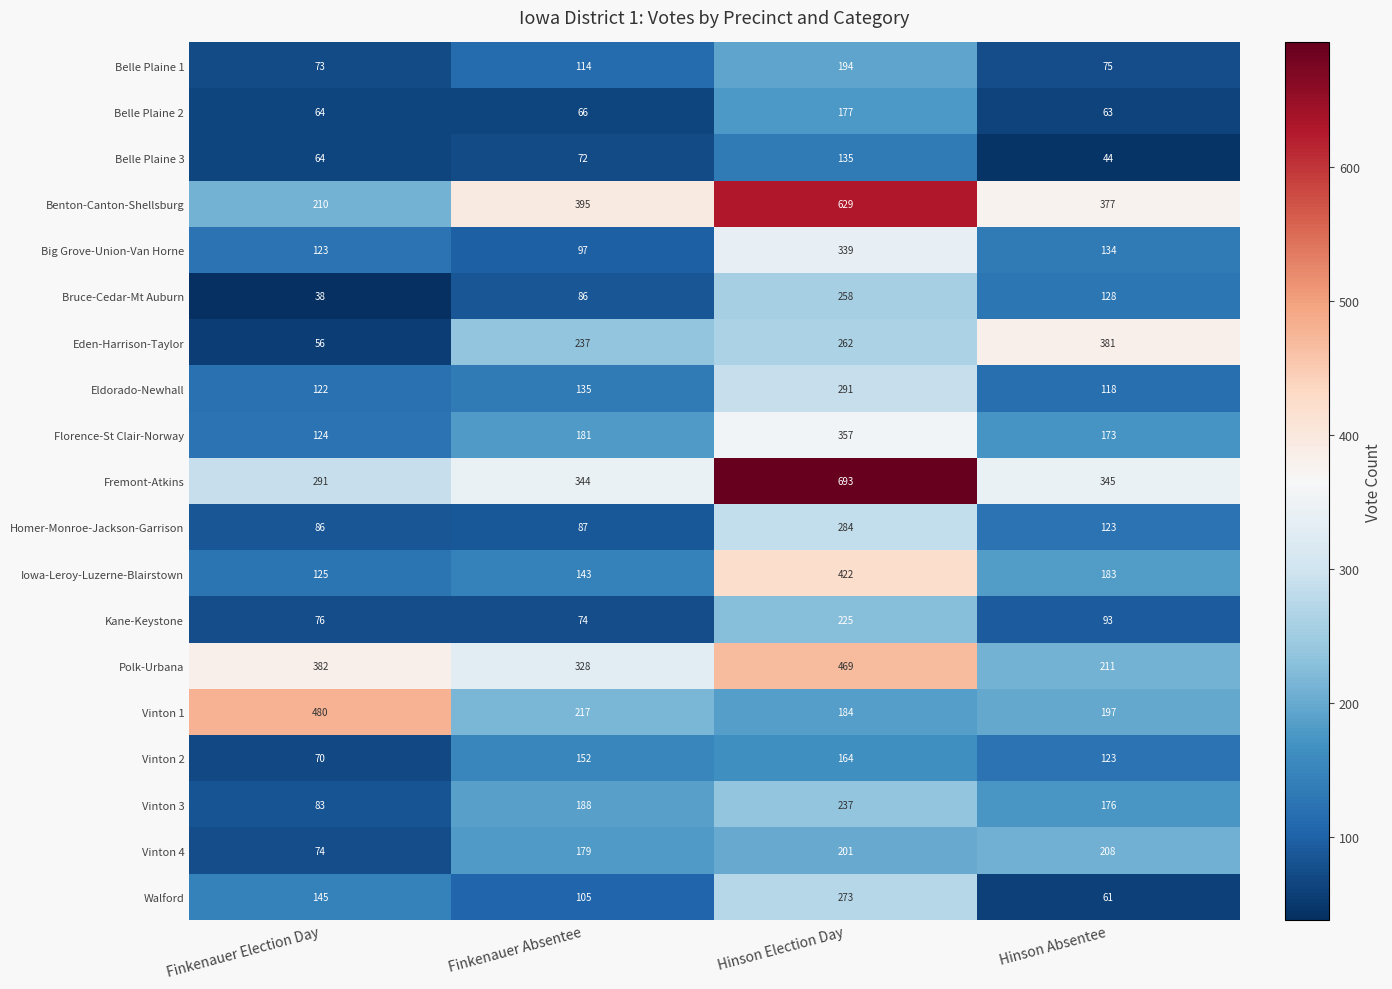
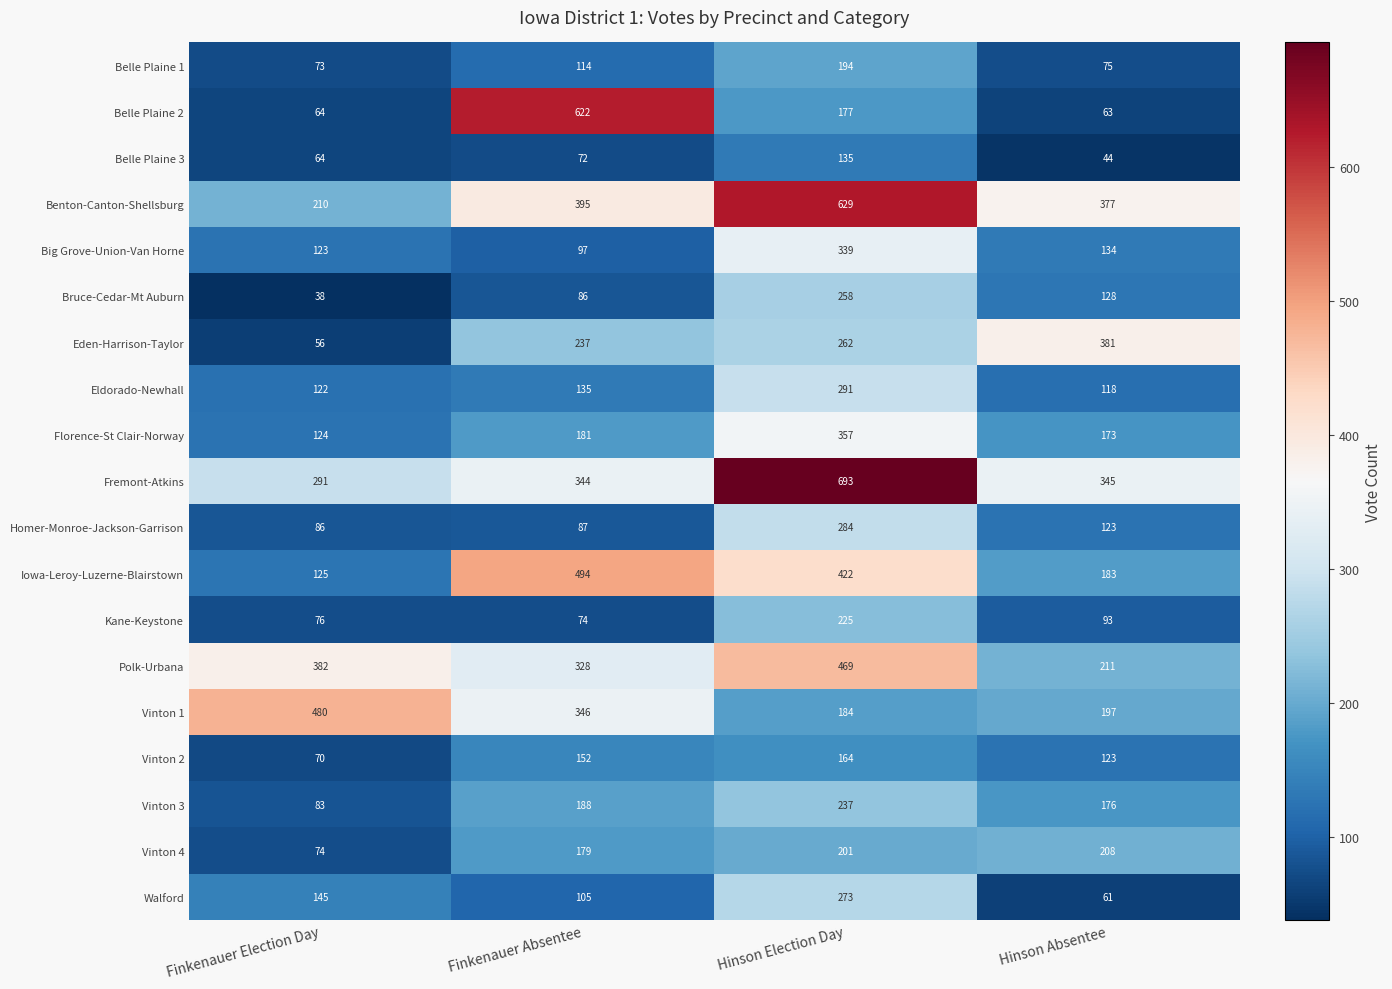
Belle Plaine 2, Finkenauer Absentee: 66 -> 622
Iowa-Leroy-Luzerne-Blairstown, Finkenauer Absentee: 143 -> 494
Vinton 1, Finkenauer Absentee: 217 -> 346
